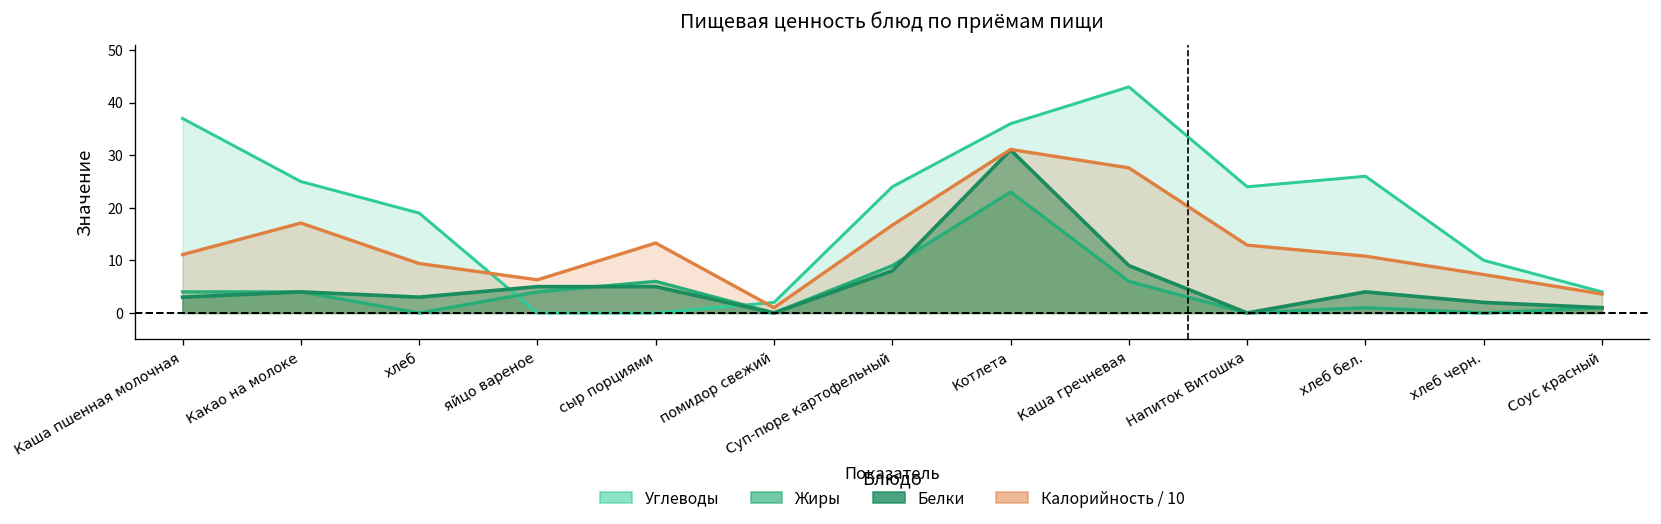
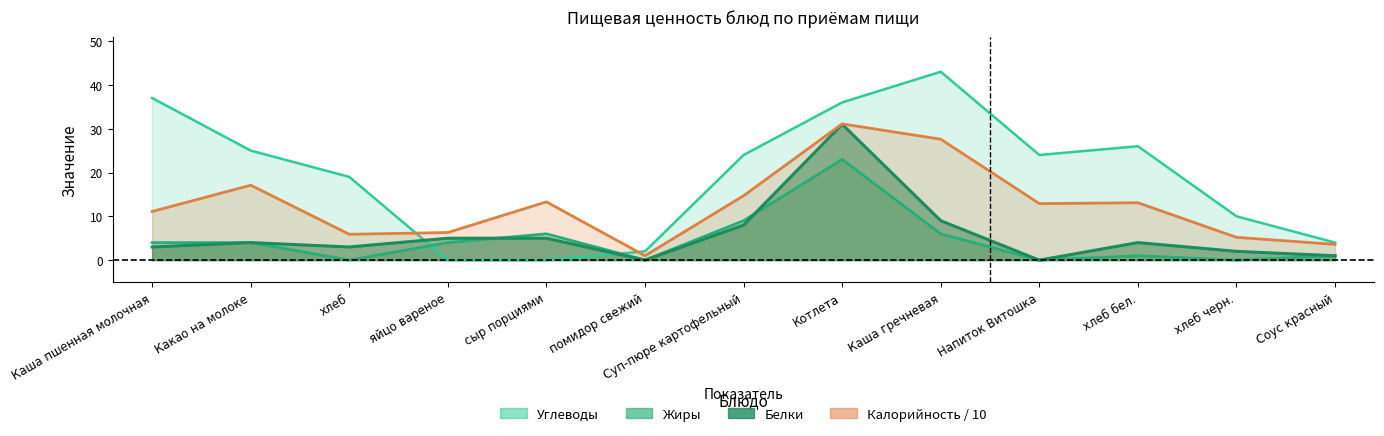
Калорийность / 10, хлеб: 9 -> 6
Калорийность / 10, Суп-пюре картофельный: 17 -> 15
Калорийность / 10, хлеб бел.: 11 -> 13
Калорийность / 10, хлеб черн.: 7 -> 5
